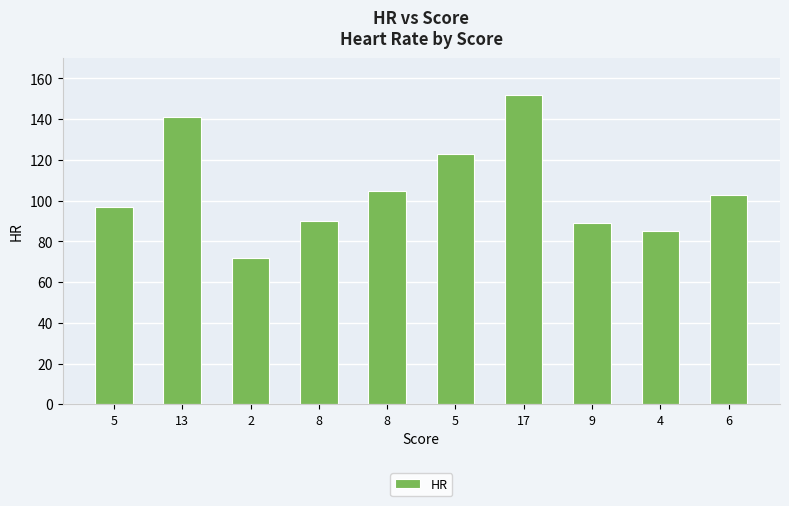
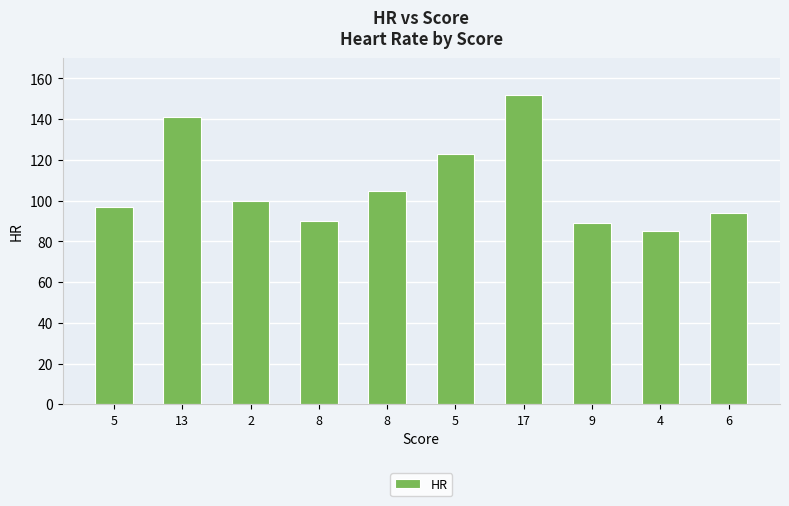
2: 72 -> 100
6: 103 -> 94
